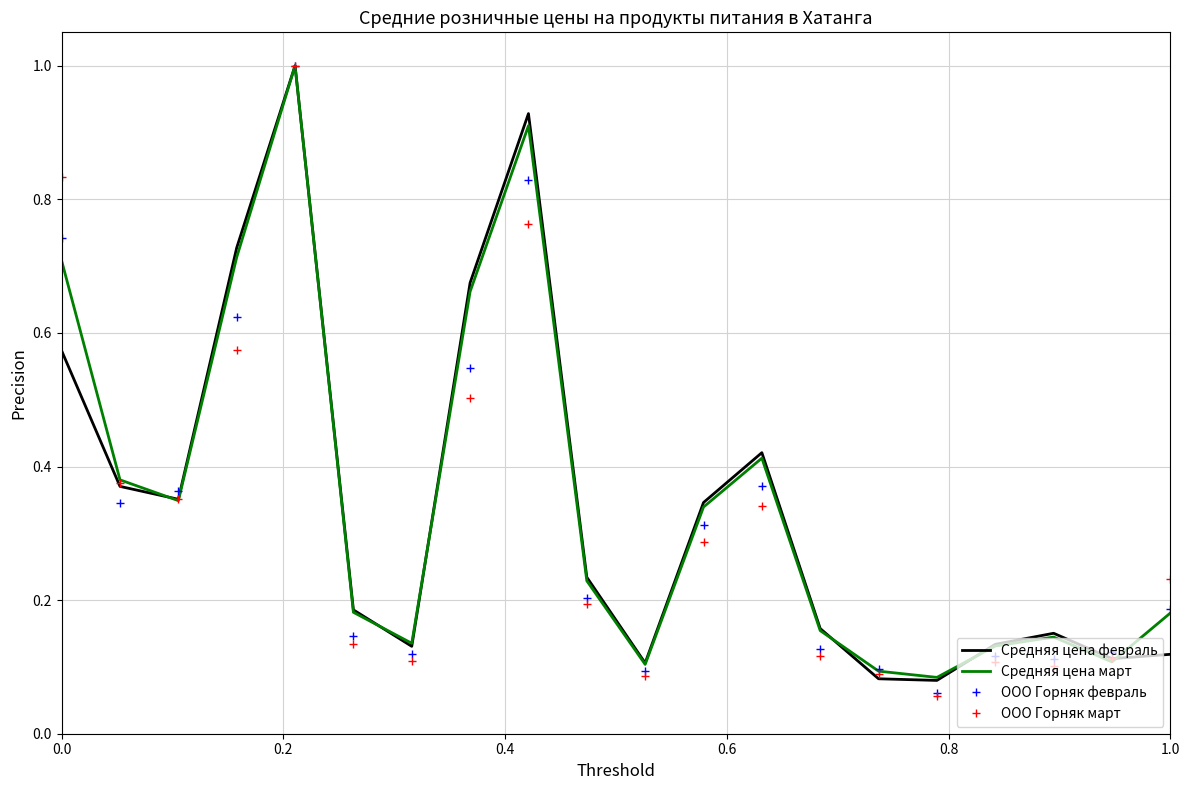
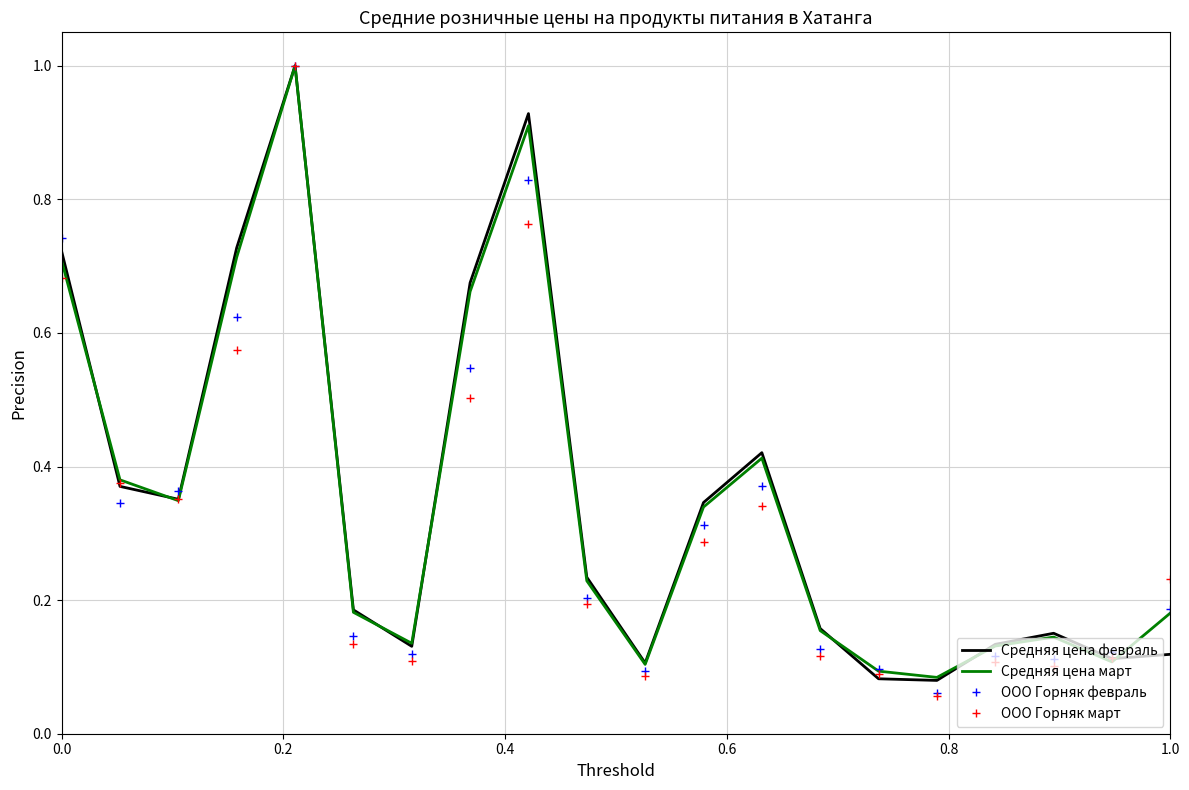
Средняя цена февраль, 0.0: 0.57 -> 0.72
ООО Горняк март, 0.0: 0.83 -> 0.68
